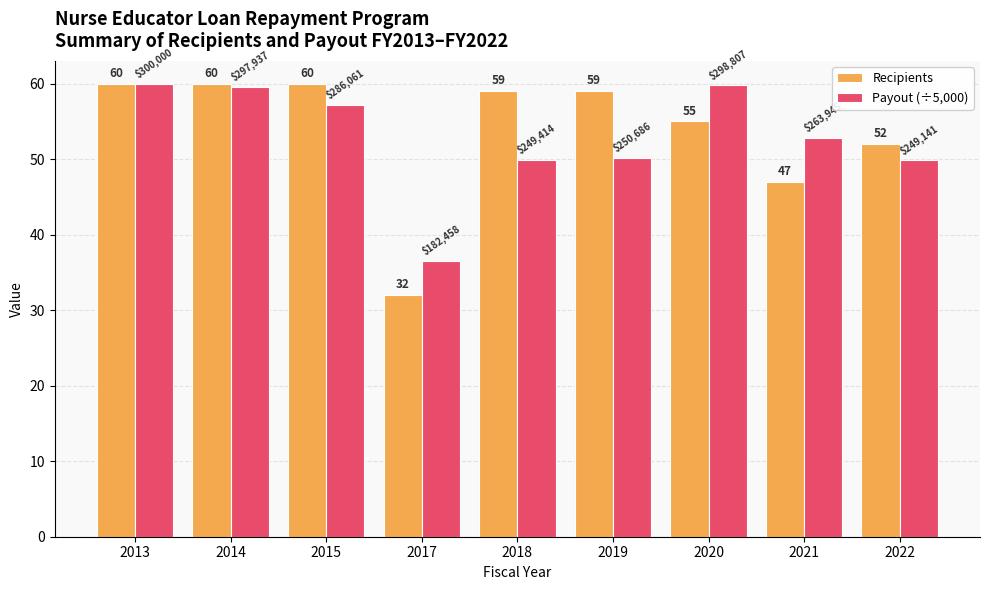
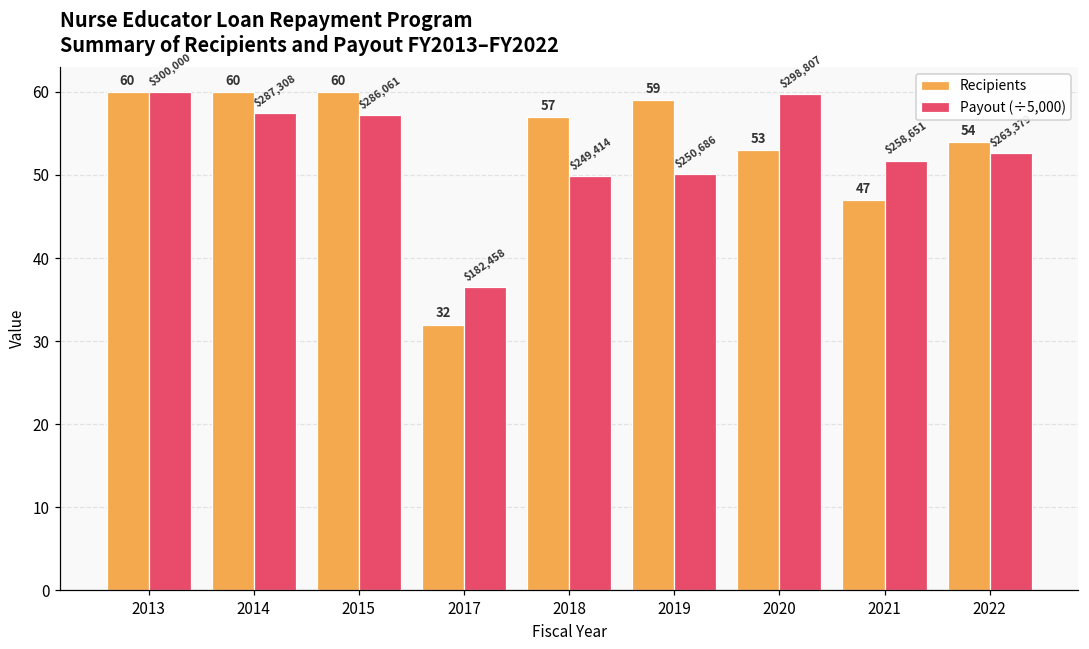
Payout (÷5,000), 2014: $297,937 -> $287,308
Recipients, 2018: 59 -> 57
Recipients, 2020: 55 -> 53
Payout (÷5,000), 2021: $263,945 -> $258,651
Recipients, 2022: 52 -> 54
Payout (÷5,000), 2022: 50 -> 53
